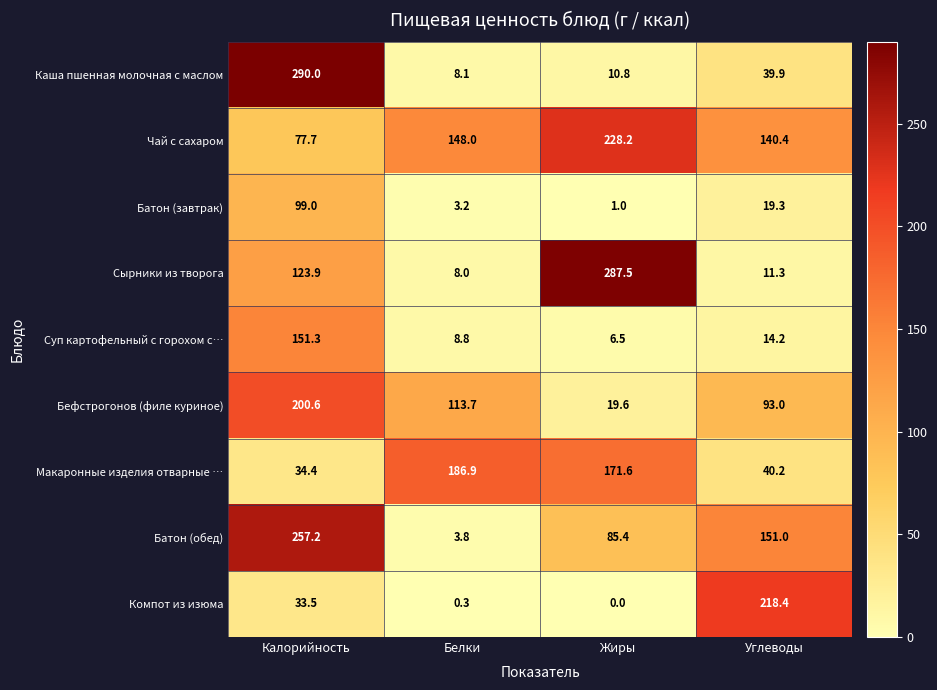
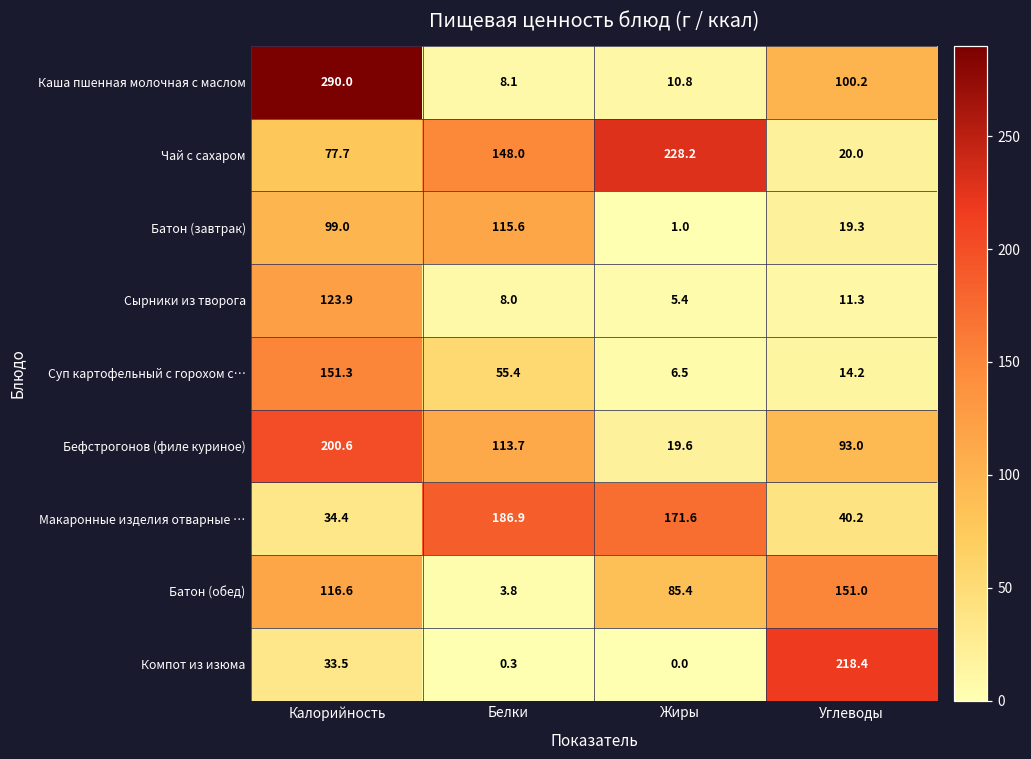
Каша пшенная молочная с маслом, Углеводы: 39.9 -> 100.2
Чай с сахаром, Углеводы: 140.4 -> 20.0
Батон (завтрак), Белки: 3.2 -> 115.6
Сырники из творога, Жиры: 287.5 -> 5.4
Суп картофельный с горохом с…, Белки: 8.8 -> 55.4
Батон (обед), Калорийность: 257.2 -> 116.6
